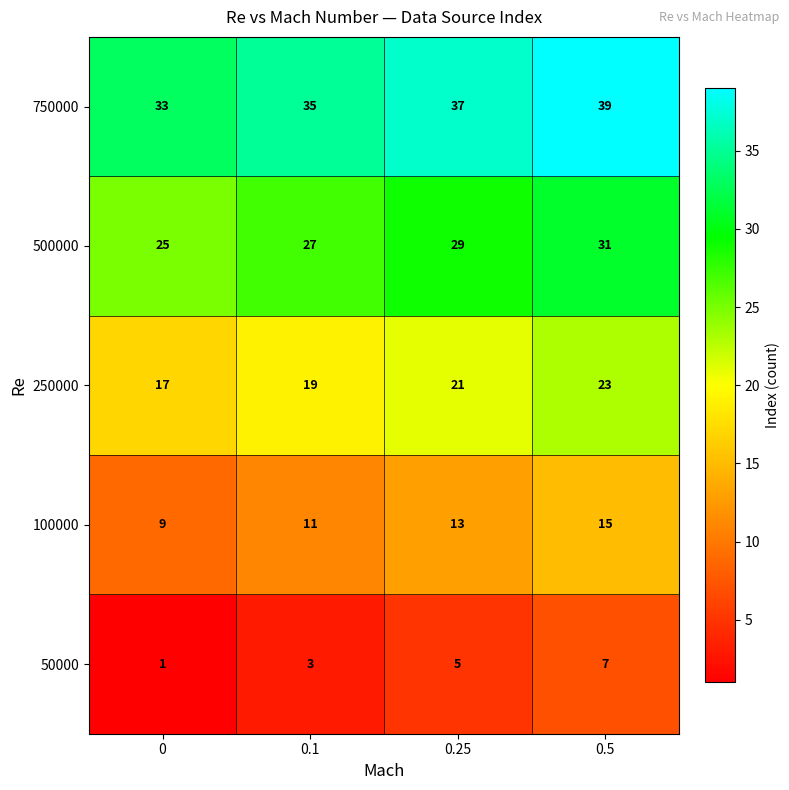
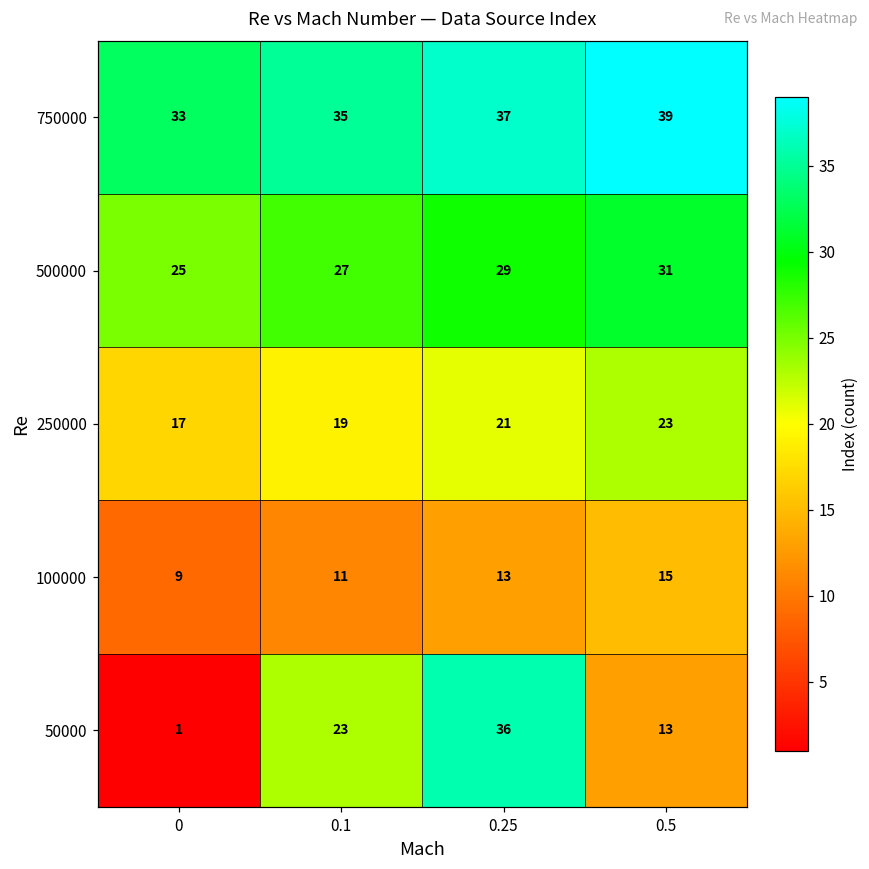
50000, 0.1: 3 -> 23
50000, 0.25: 5 -> 36
50000, 0.5: 7 -> 13
